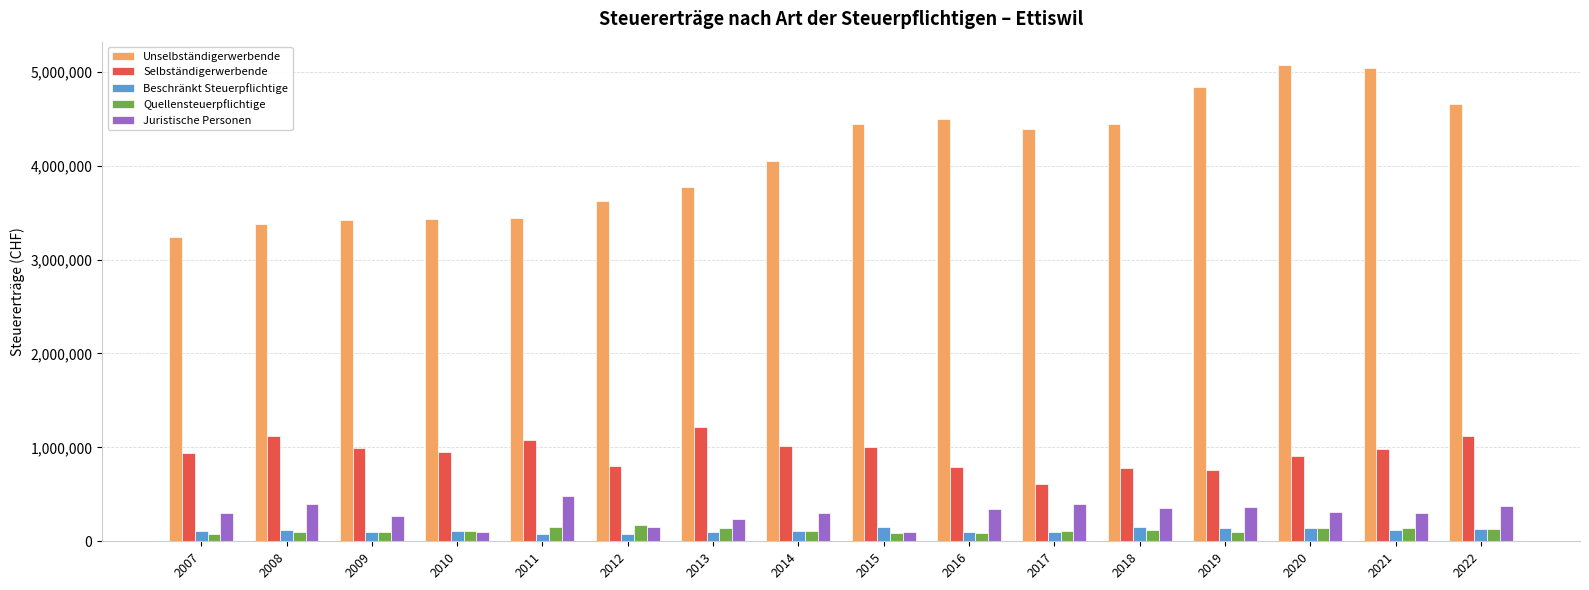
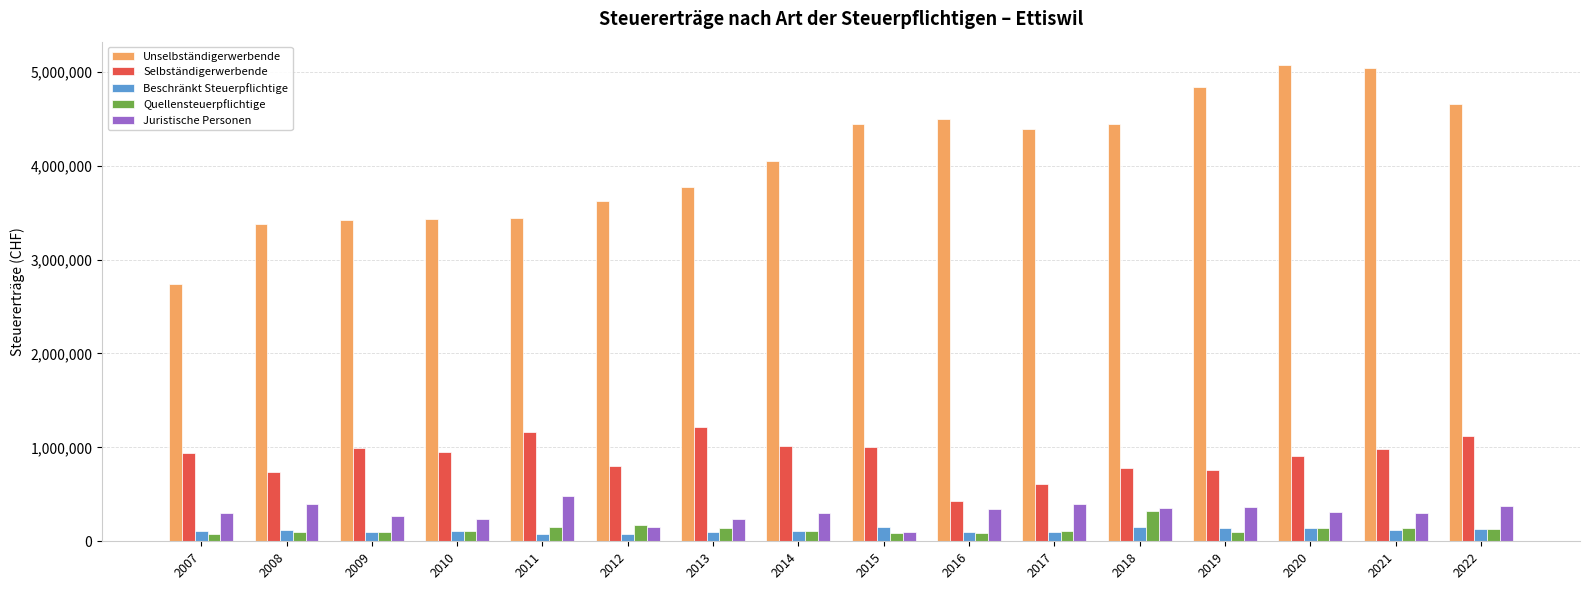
Unselbständigerwerbende, 2007: 3,200,000 -> 2,700,000
Selbständigerwerbende, 2008: 1,100,000 -> 700,000
Juristische Personen, 2010: 100,000 -> 200,000
Selbständigerwerbende, 2011: 1,100,000 -> 1,200,000
Selbständigerwerbende, 2016: 800,000 -> 400,000
Quellensteuerpflichtige, 2018: 100,000 -> 300,000
